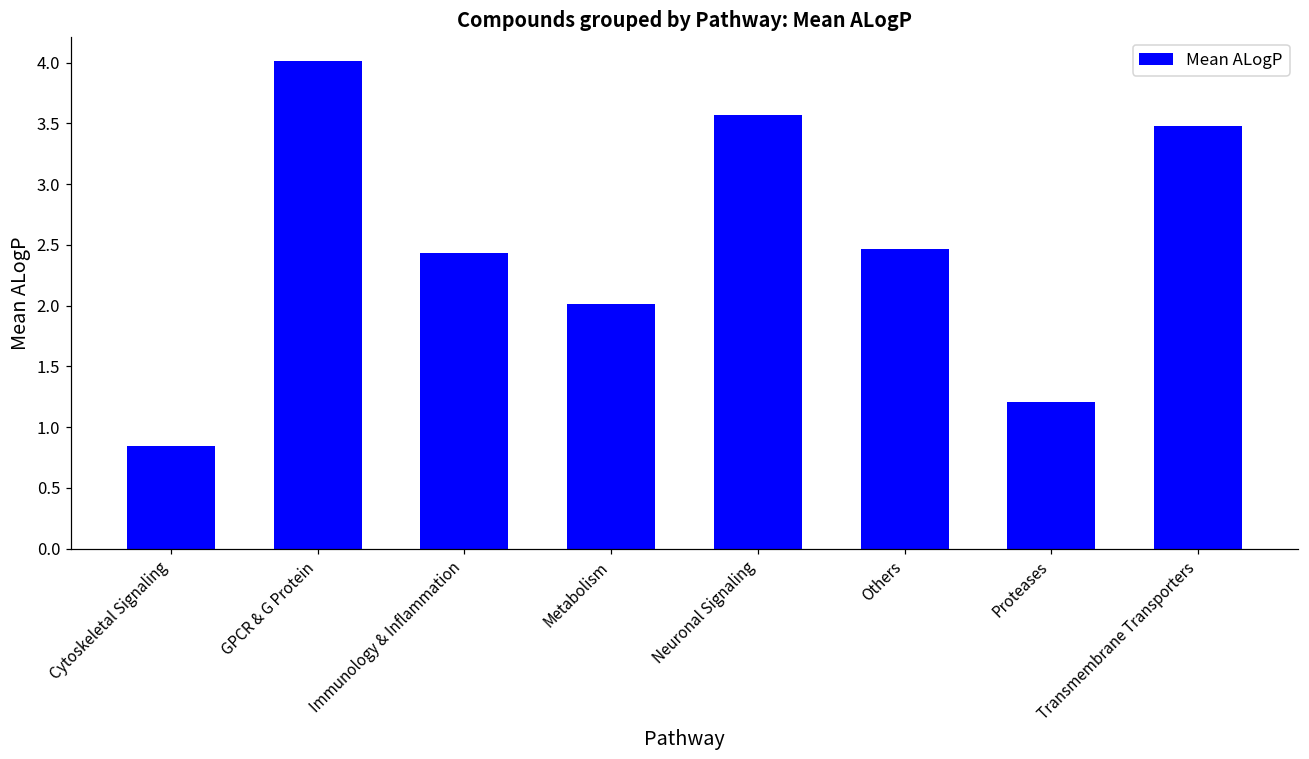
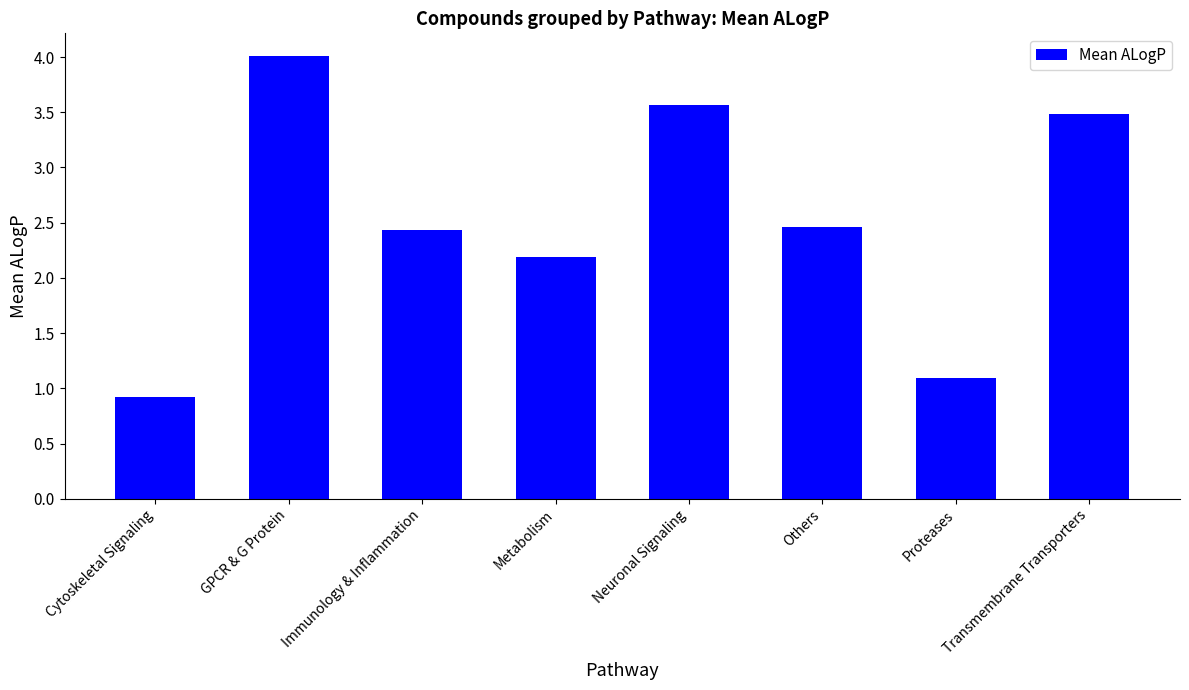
Cytoskeletal Signaling: 0.84 -> 0.92
Metabolism: 2.01 -> 2.19
Proteases: 1.21 -> 1.10
